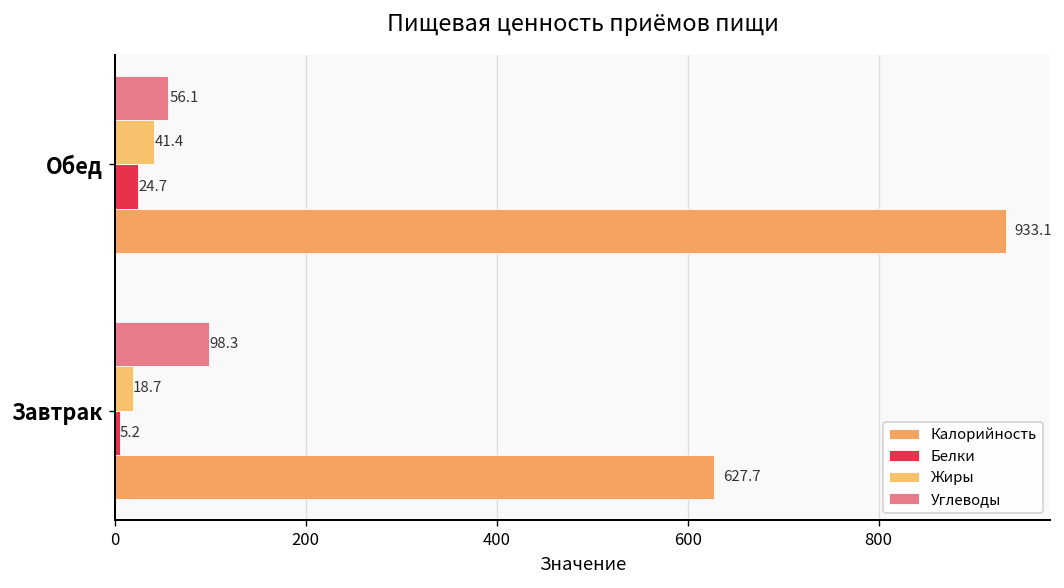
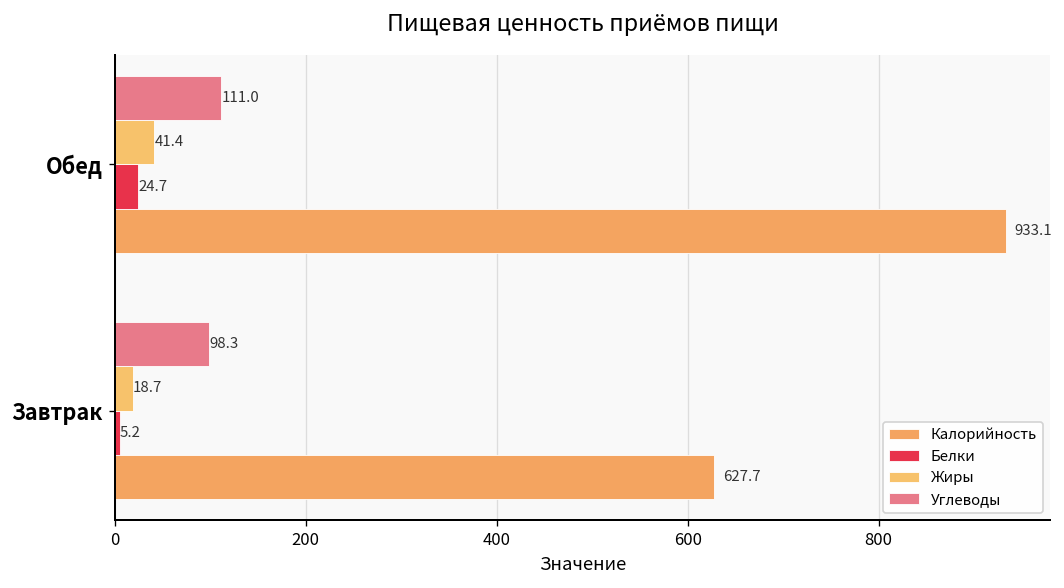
Углеводы, Обед: 56.1 -> 111.0
